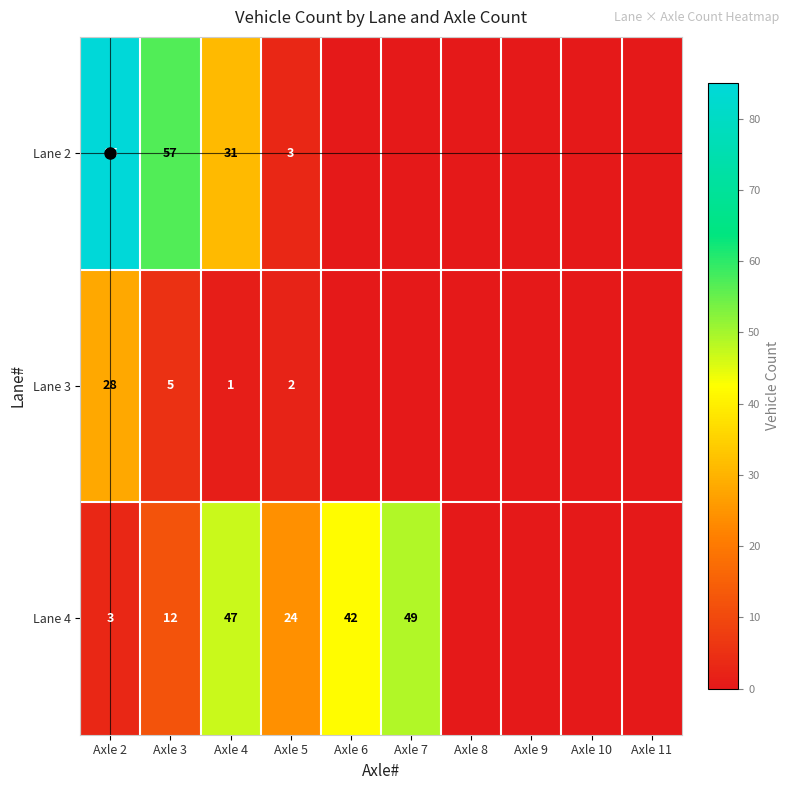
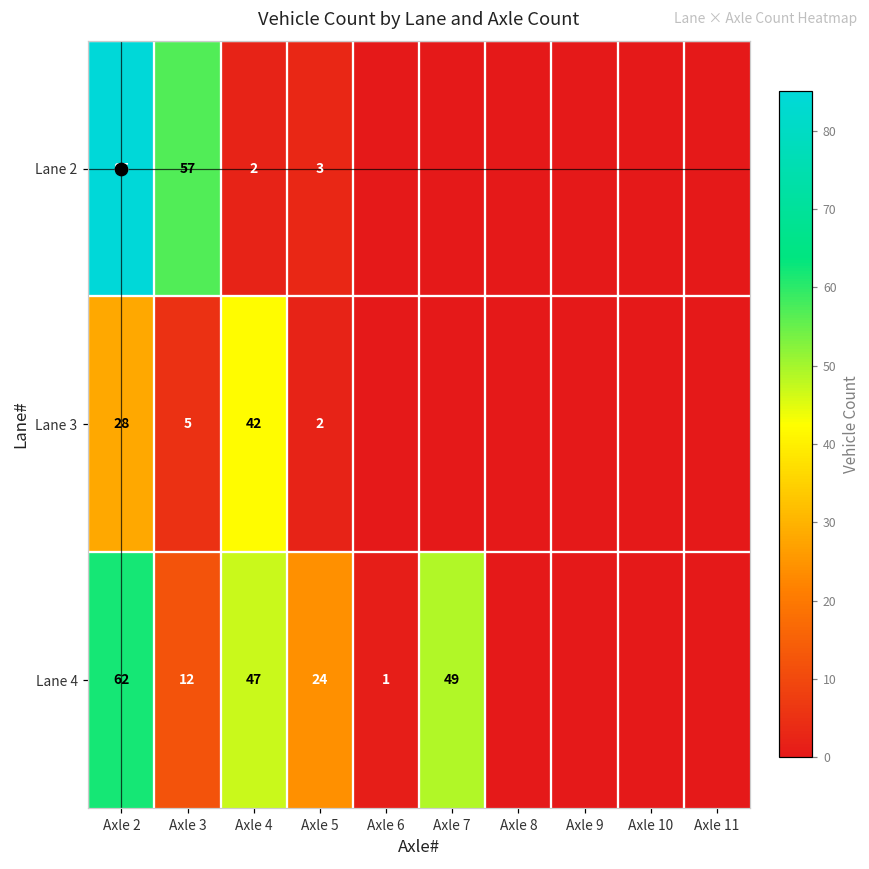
Lane 2, Axle 4: 31 -> 2
Lane 3, Axle 4: 1 -> 42
Lane 4, Axle 2: 3 -> 62
Lane 4, Axle 6: 42 -> 1
